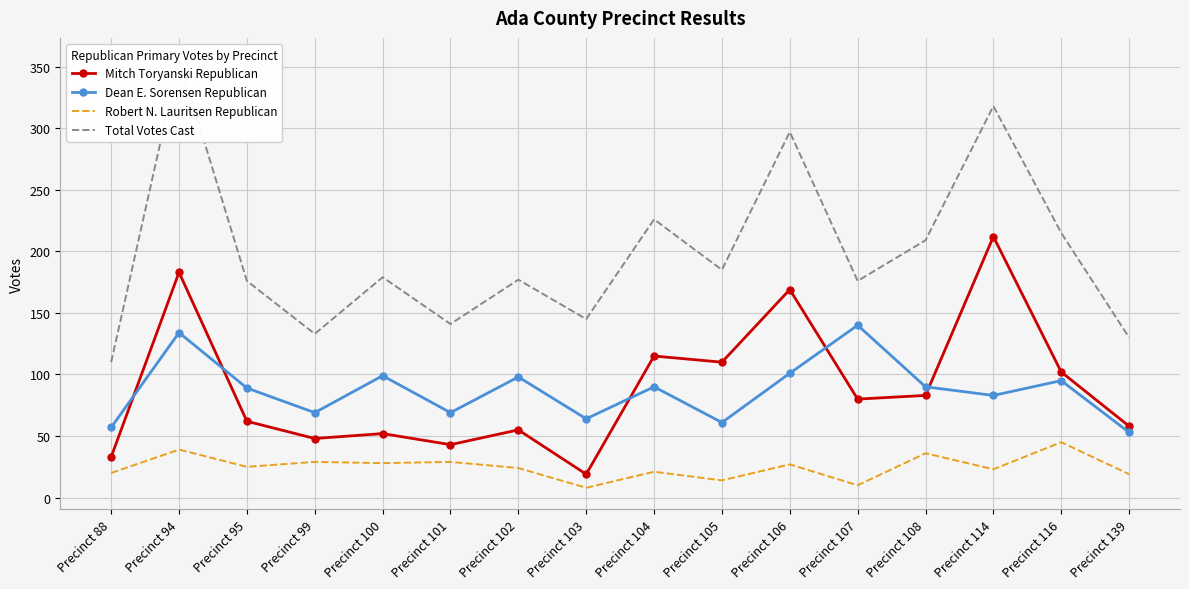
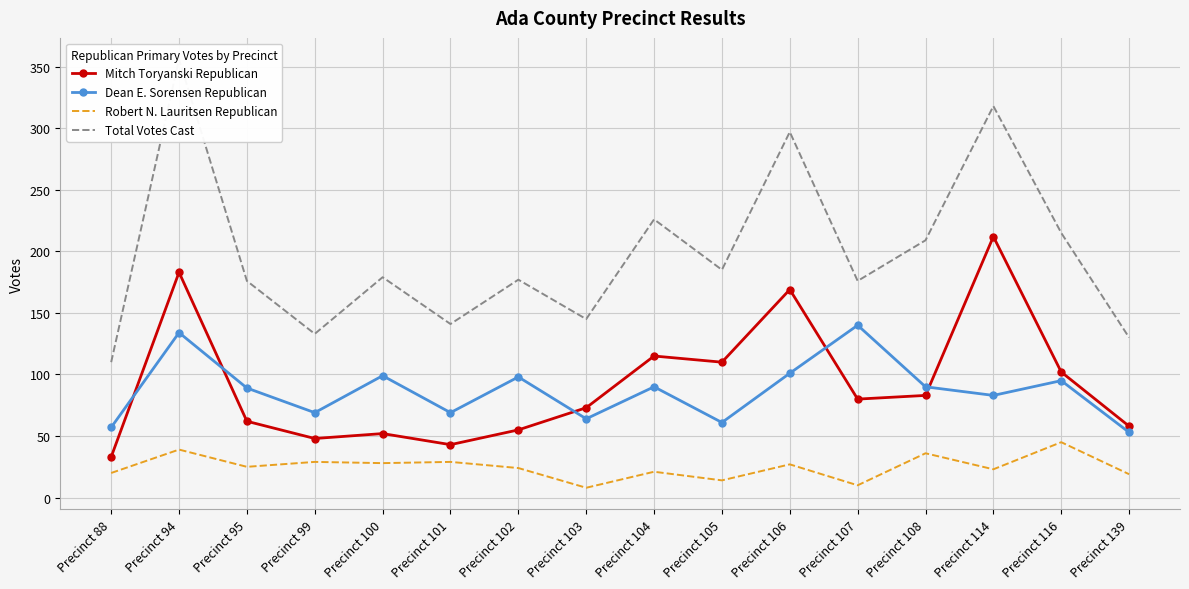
Mitch Toryanski Republican, Precinct 103: 19 -> 73
